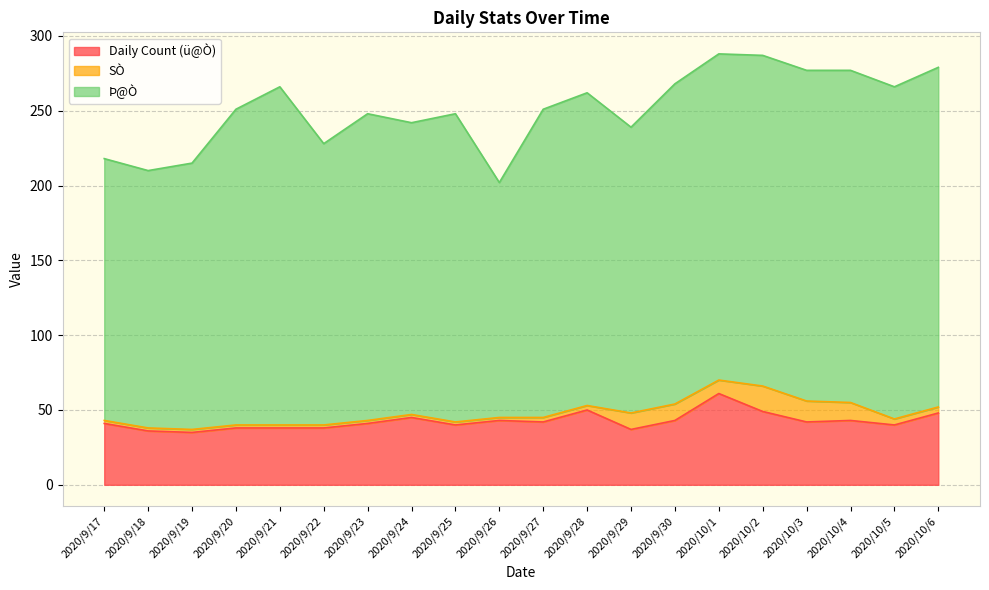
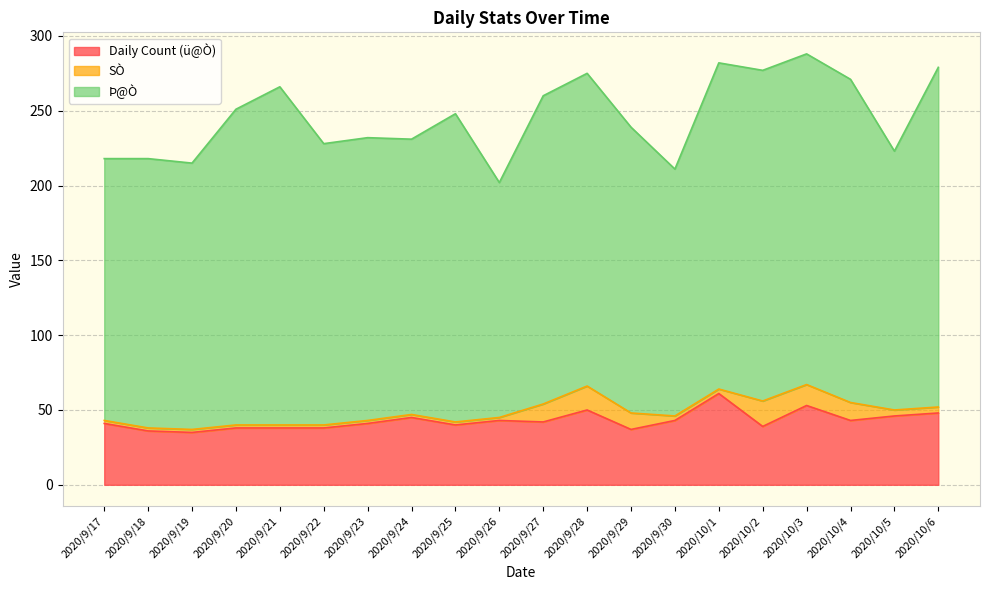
Þ@Ò, 2020/9/18: 172 -> 180
Þ@Ò, 2020/9/23: 205 -> 189
Þ@Ò, 2020/9/24: 195 -> 184
SÒ, 2020/9/27: 3 -> 12
SÒ, 2020/9/28: 3 -> 16
SÒ, 2020/9/30: 11 -> 3
Þ@Ò, 2020/9/30: 214 -> 165
SÒ, 2020/10/1: 9 -> 3
Daily Count (ü@Ò), 2020/10/2: 49 -> 39
Daily Count (ü@Ò), 2020/10/3: 42 -> 53
Þ@Ò, 2020/10/4: 222 -> 216
Daily Count (ü@Ò), 2020/10/5: 40 -> 46
Þ@Ò, 2020/10/5: 222 -> 173
